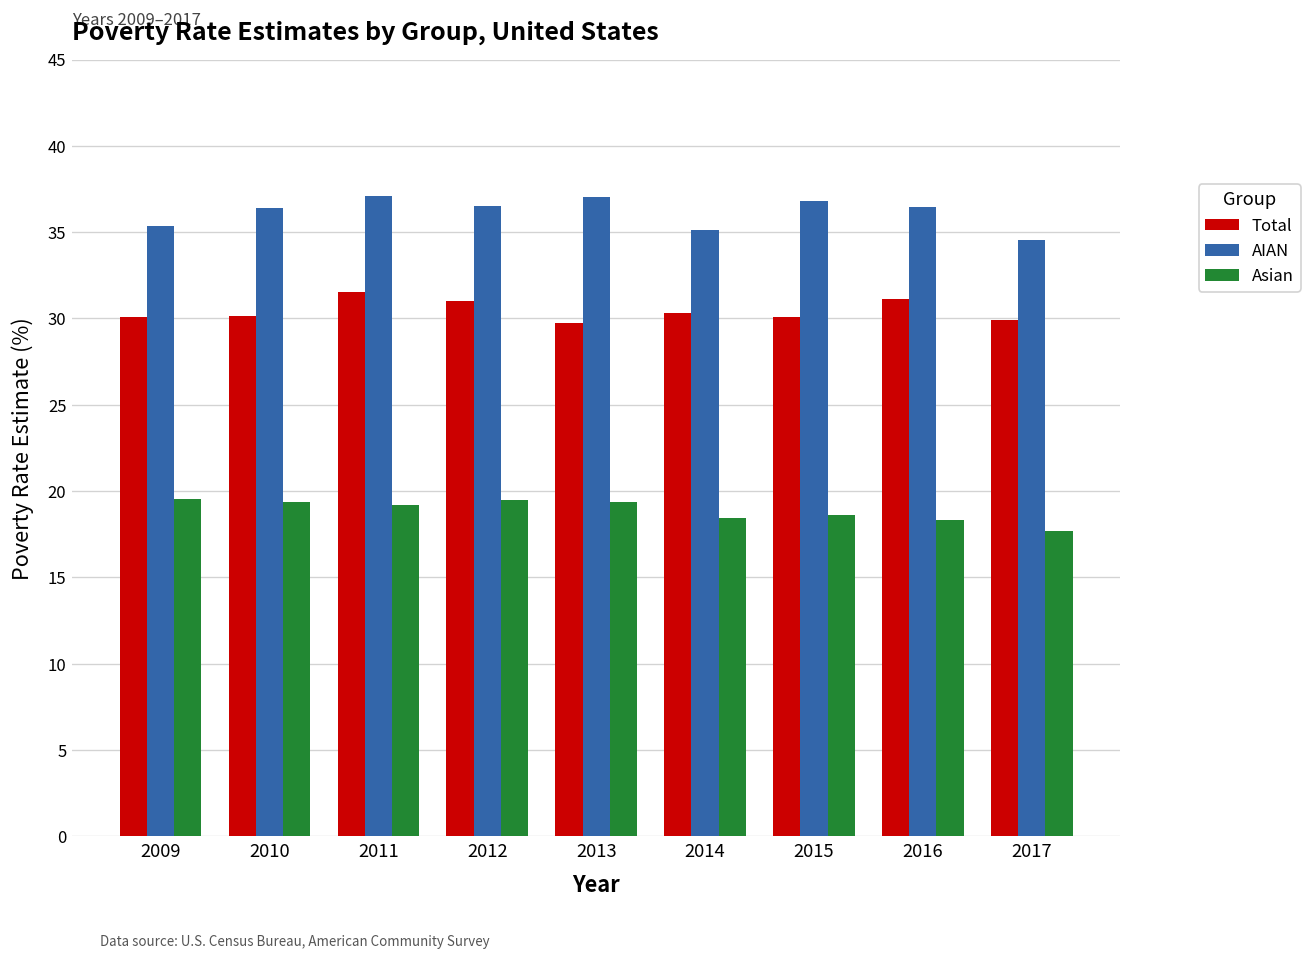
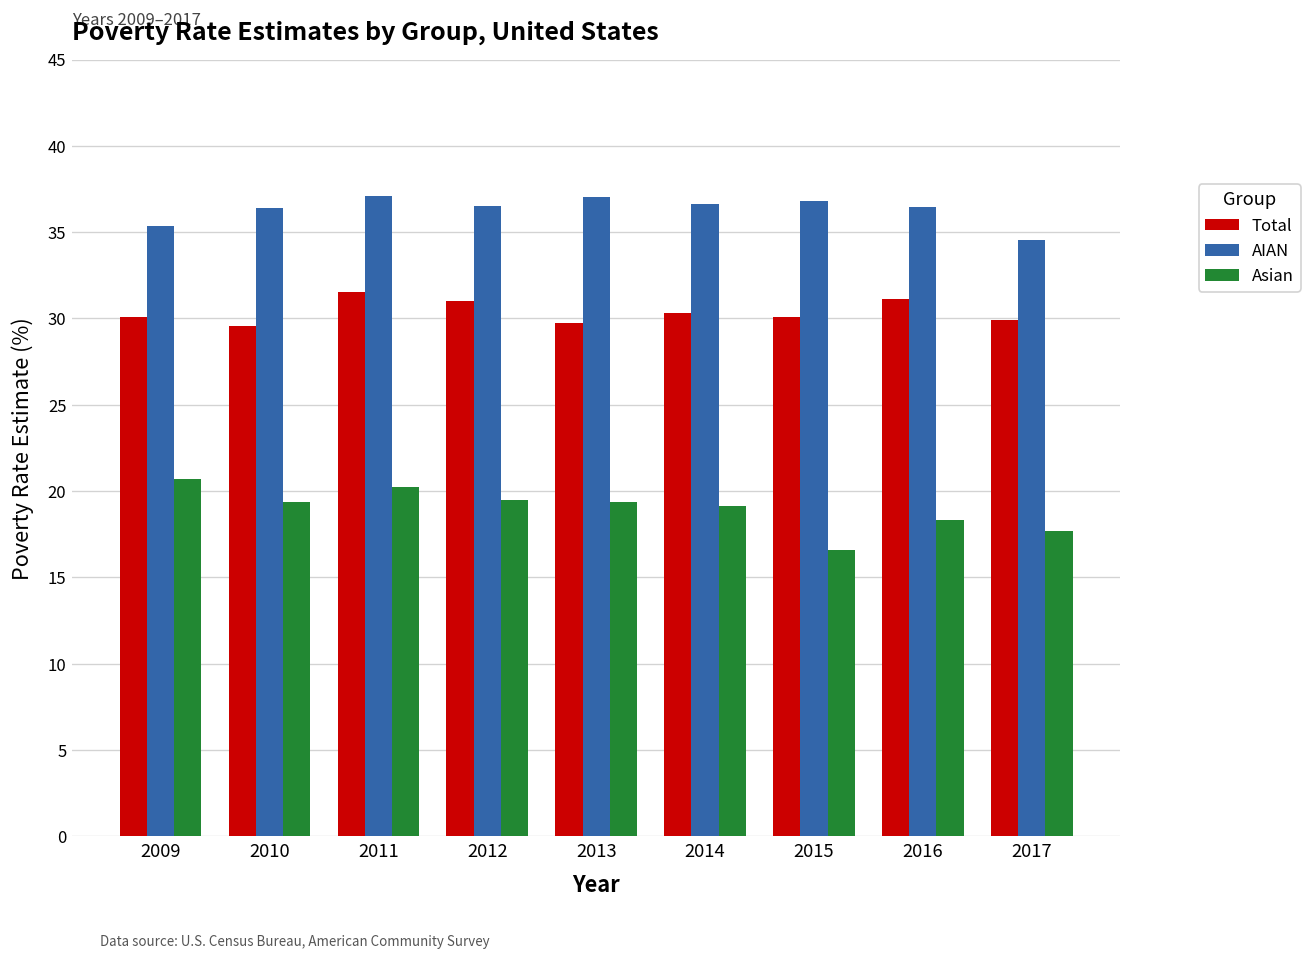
Asian, 2009: 19.6 -> 20.7
Total, 2010: 30.1 -> 29.5
Asian, 2011: 19.2 -> 20.3
AIAN, 2014: 35.1 -> 36.6
Asian, 2014: 18.5 -> 19.1
Asian, 2015: 18.6 -> 16.6
